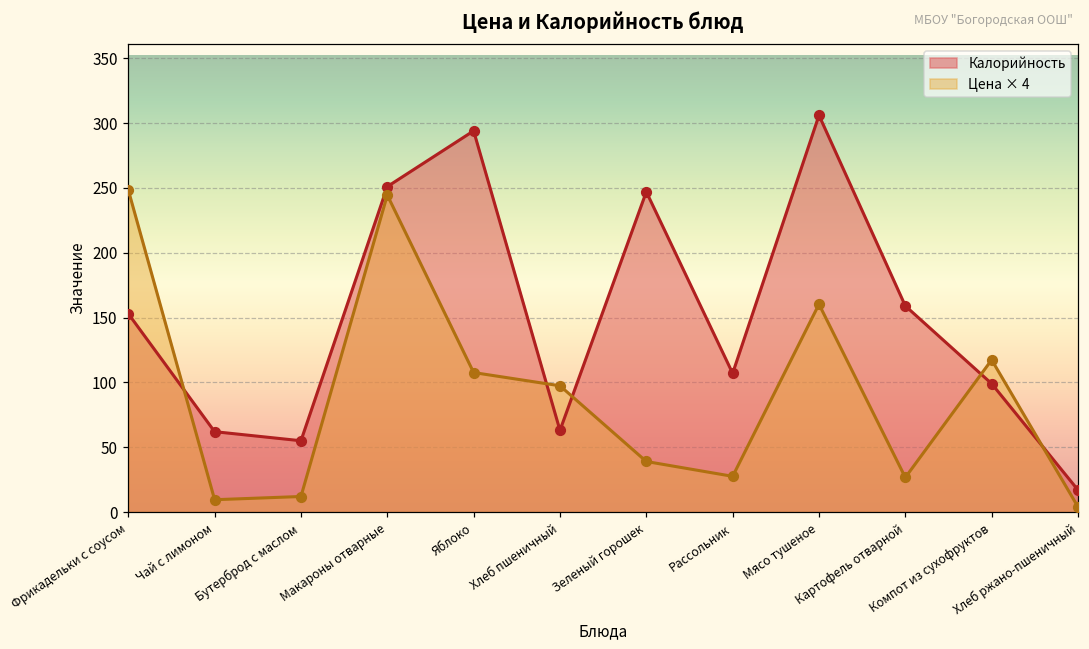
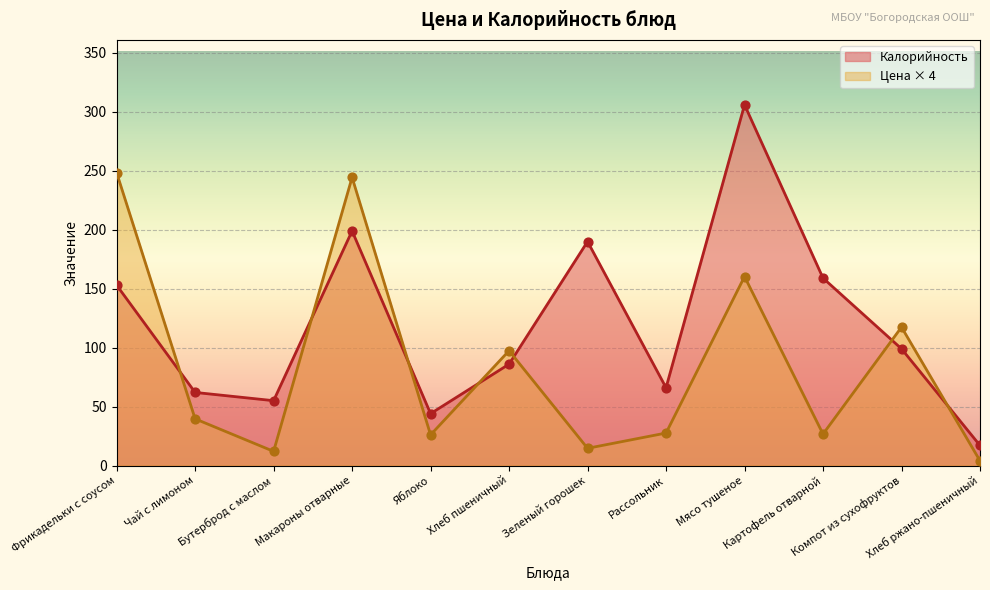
Цена × 4, Чай с лимоном: 10 -> 40
Калорийность, Макароны отварные: 251 -> 199
Калорийность, Яблоко: 294 -> 44
Цена × 4, Яблоко: 108 -> 26
Калорийность, Хлеб пшеничный: 63 -> 86
Калорийность, Зеленый горошек: 247 -> 190
Цена × 4, Зеленый горошек: 39 -> 15
Калорийность, Рассольник: 107 -> 66
